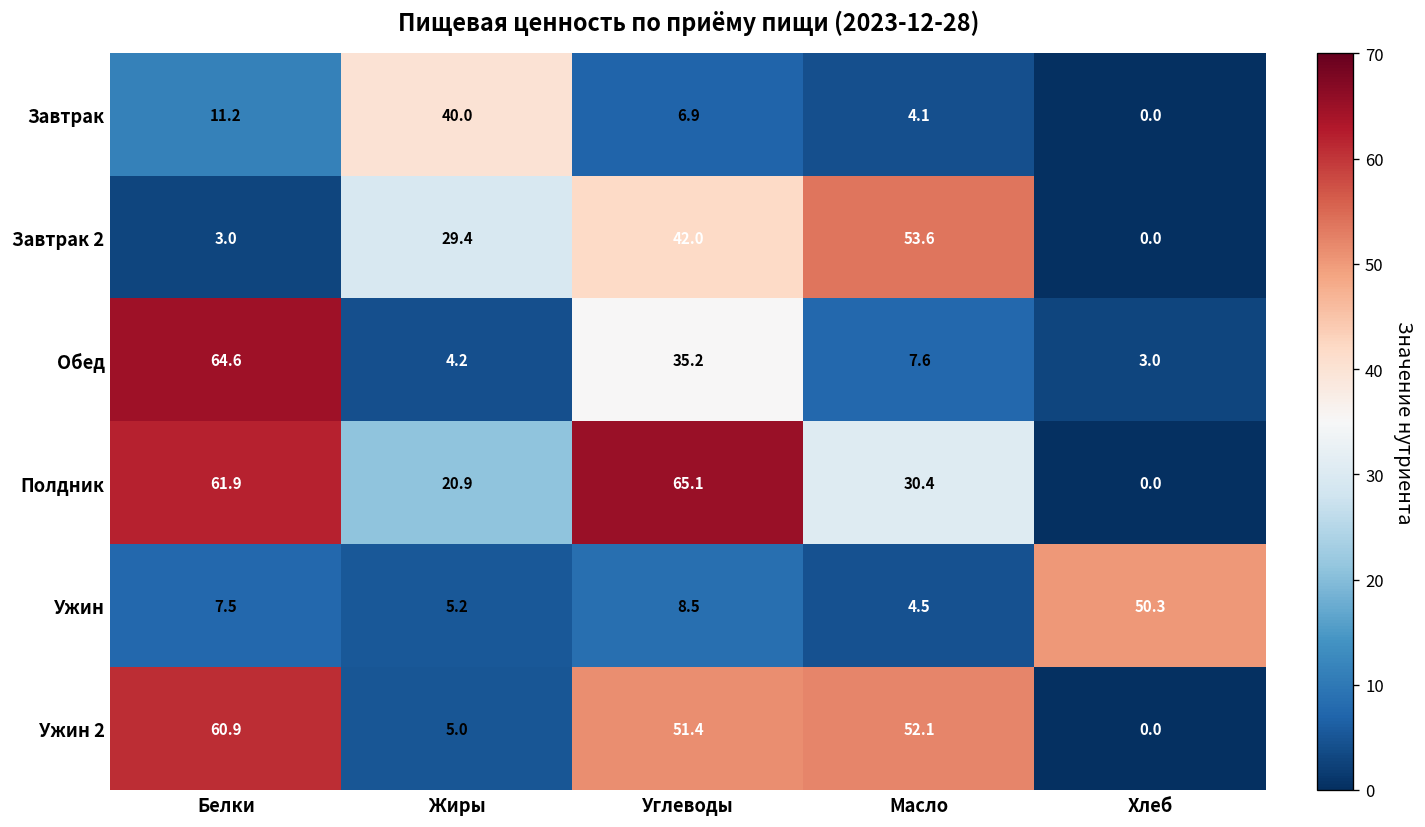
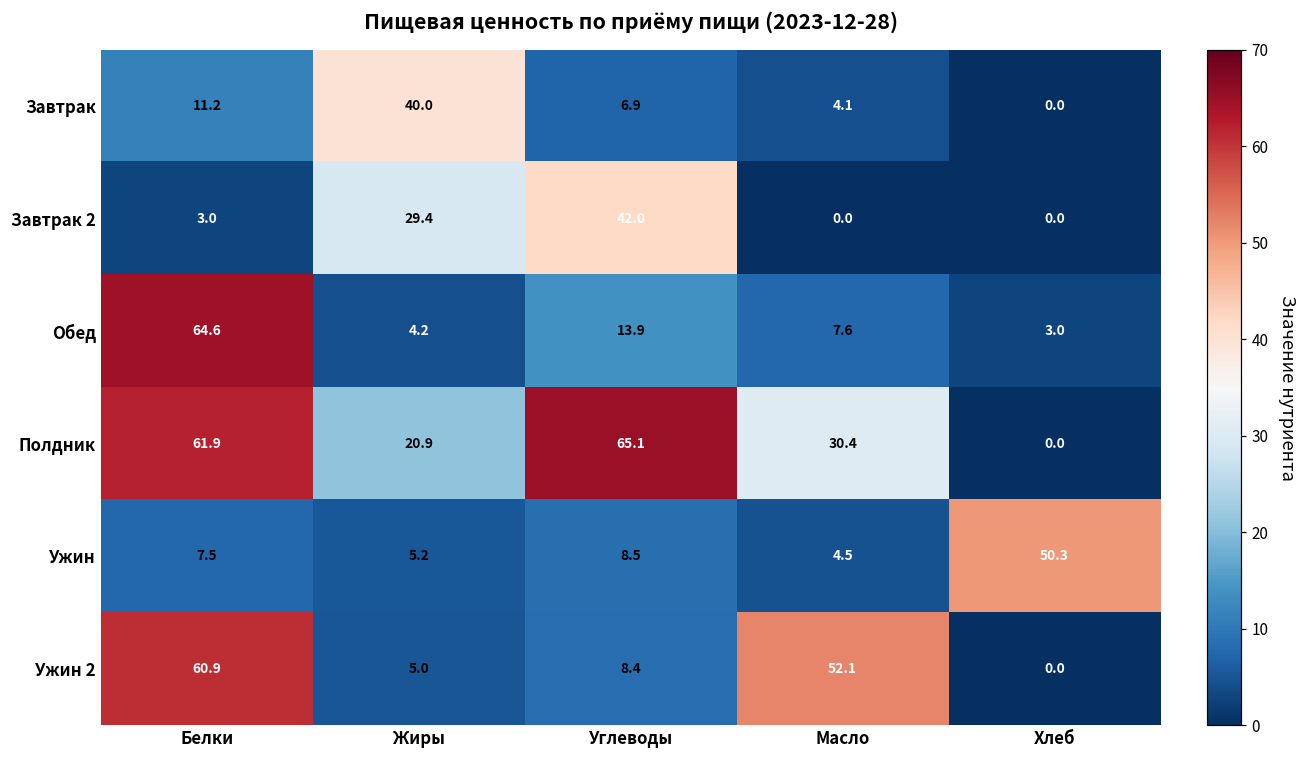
Завтрак 2, Масло: 53.6 -> 0.0
Обед, Углеводы: 35.2 -> 13.9
Ужин 2, Углеводы: 51.4 -> 8.4
